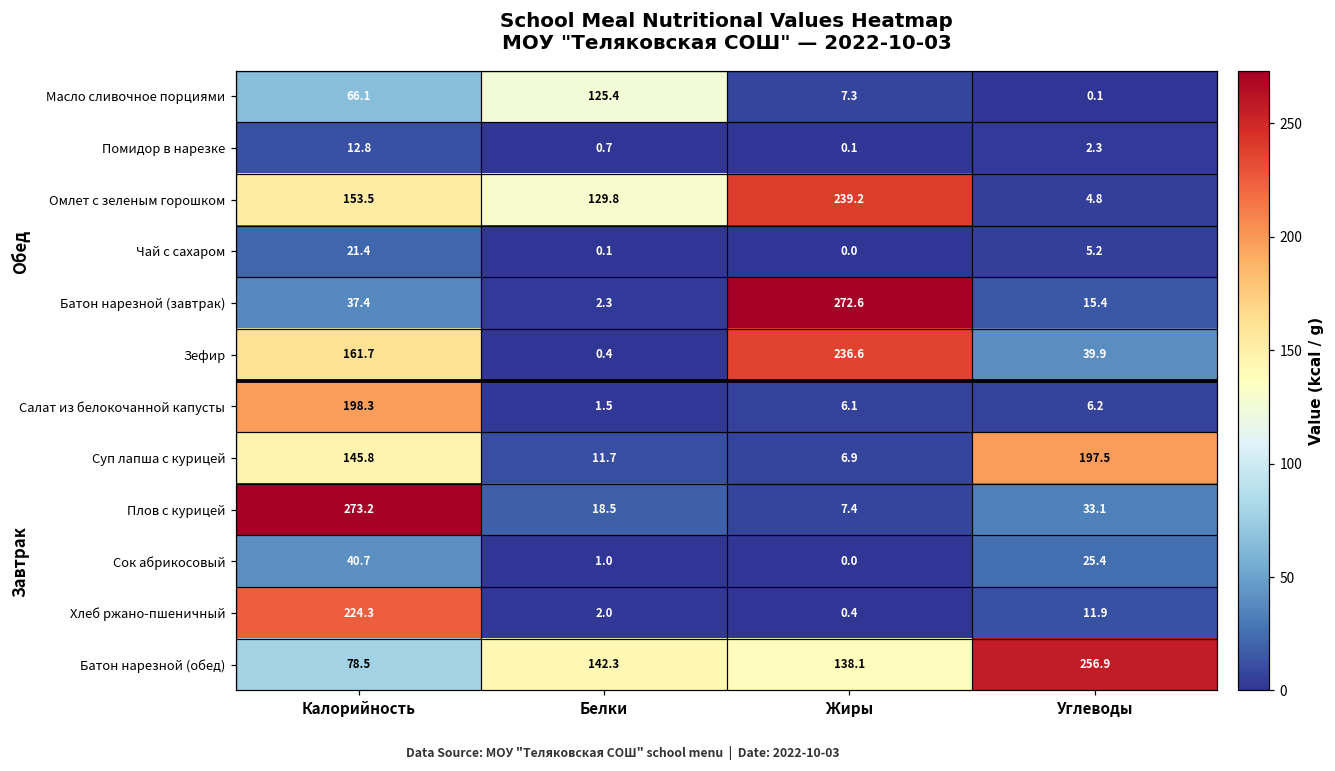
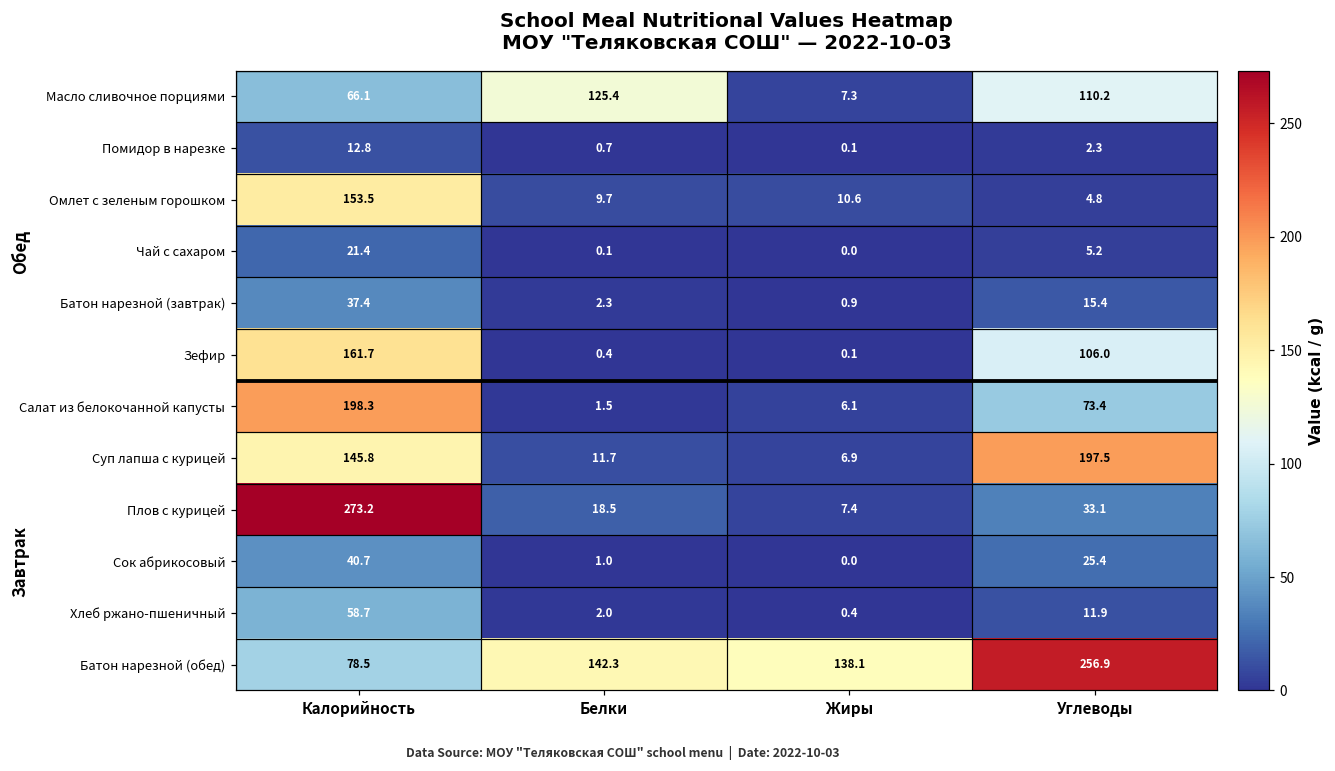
Масло сливочное порциями, Углеводы: 0.1 -> 110.2
Омлет с зеленым горошком, Белки: 129.8 -> 9.7
Омлет с зеленым горошком, Жиры: 239.2 -> 10.6
Батон нарезной (завтрак), Жиры: 272.6 -> 0.9
Зефир, Жиры: 236.6 -> 0.1
Зефир, Углеводы: 39.9 -> 106.0
Салат из белокочанной капусты, Углеводы: 6.2 -> 73.4
Хлеб ржано-пшеничный, Калорийность: 224.3 -> 58.7
